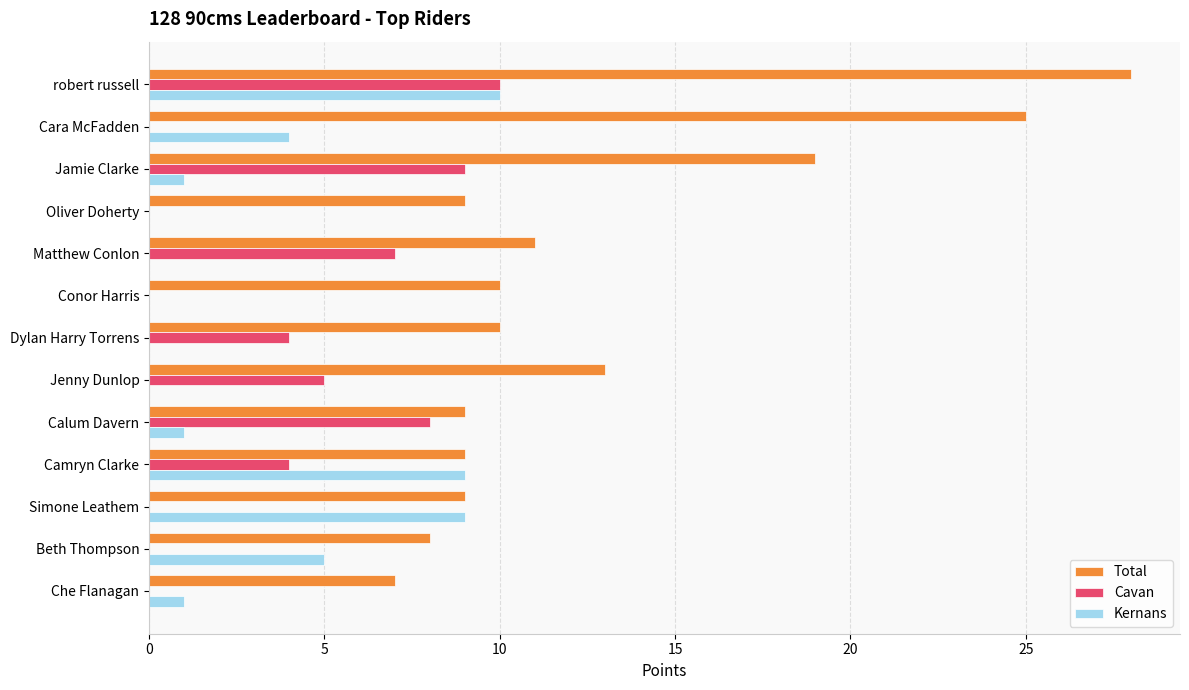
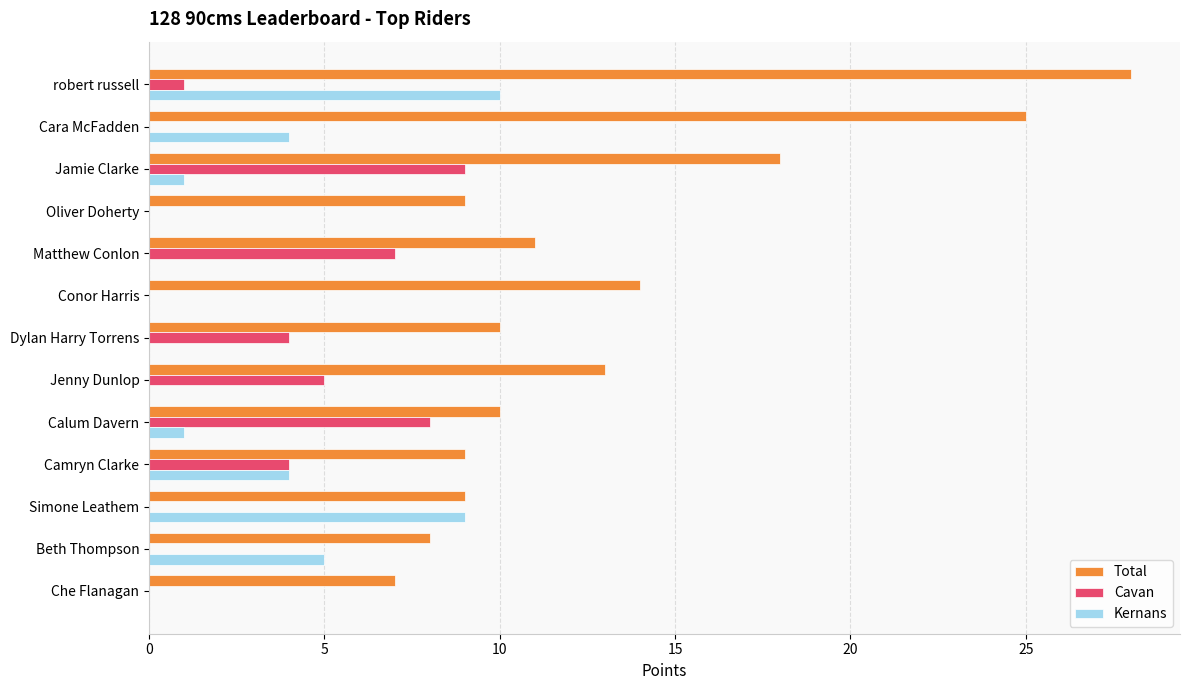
Cavan, robert russell: 10 -> 1
Total, Jamie Clarke: 19 -> 18
Total, Conor Harris: 10 -> 14
Total, Calum Davern: 9 -> 10
Kernans, Camryn Clarke: 9 -> 4
Kernans, Che Flanagan: 1 -> 0
